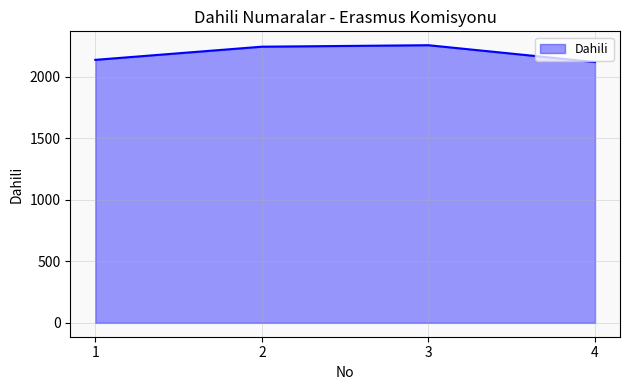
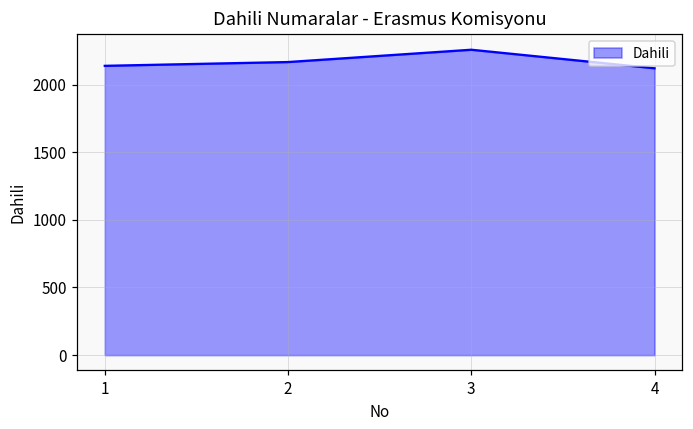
2: 2250 -> 2170
